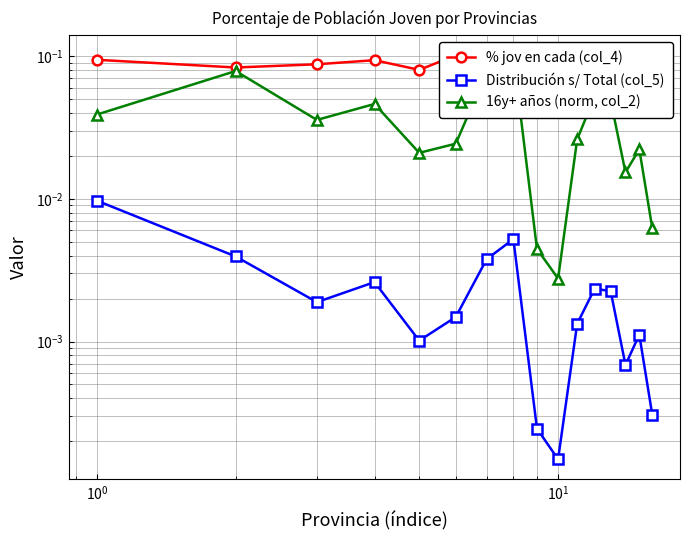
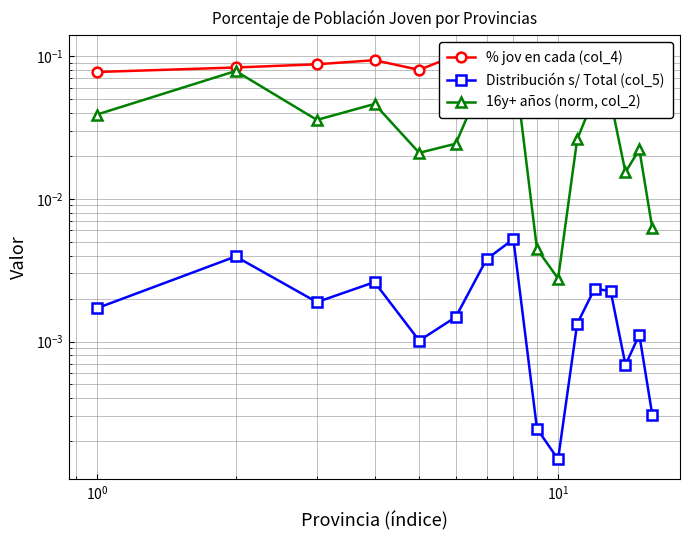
% jov en cada (col_4), 10^0: 0.09 -> 0.08
Distribución s/ Total (col_5), 10^0: 0.010 -> 0.0017
